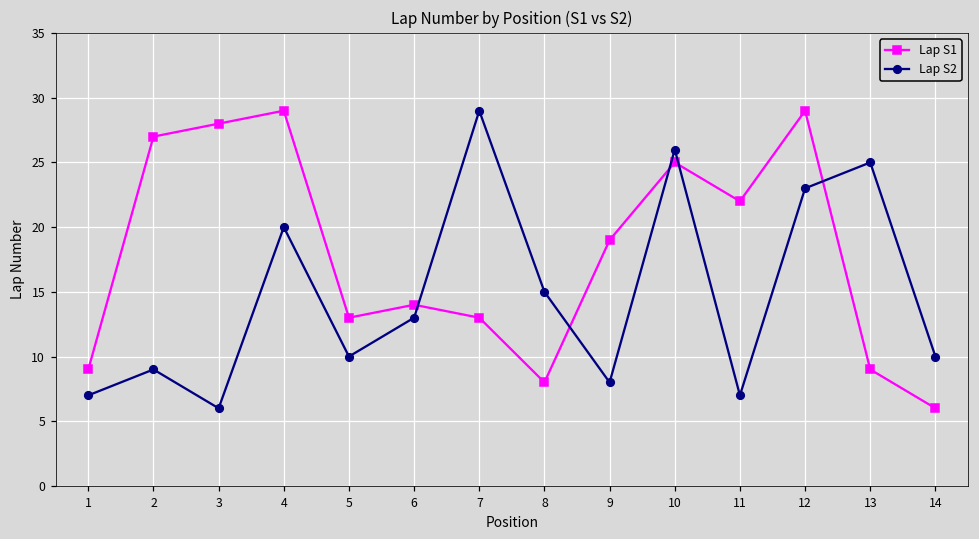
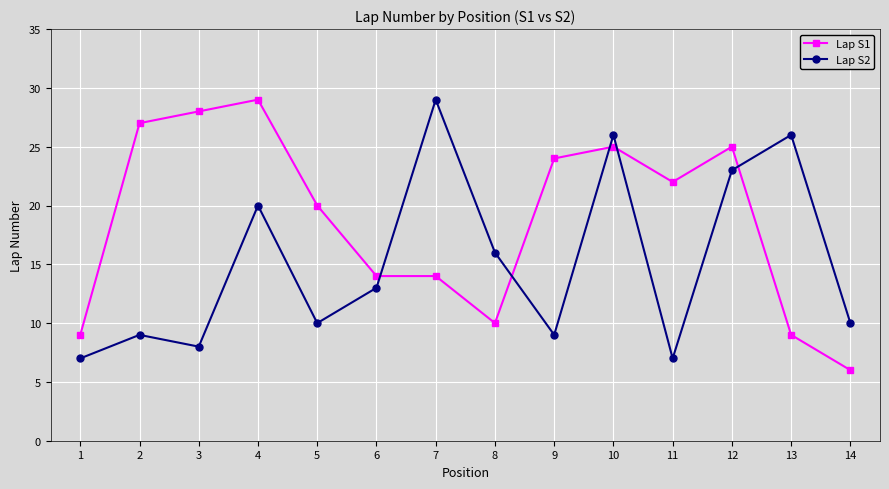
Lap S2, 3: 6 -> 8
Lap S1, 5: 13 -> 20
Lap S1, 7: 13 -> 14
Lap S1, 8: 8 -> 10
Lap S2, 8: 15 -> 16
Lap S1, 9: 19 -> 24
Lap S2, 9: 8 -> 9
Lap S1, 12: 29 -> 25
Lap S2, 13: 25 -> 26
